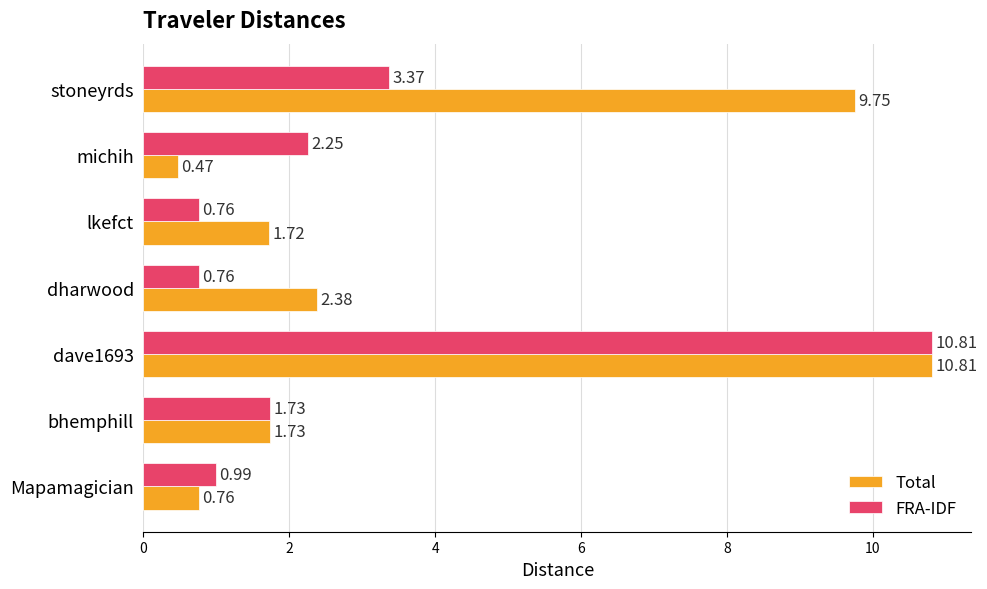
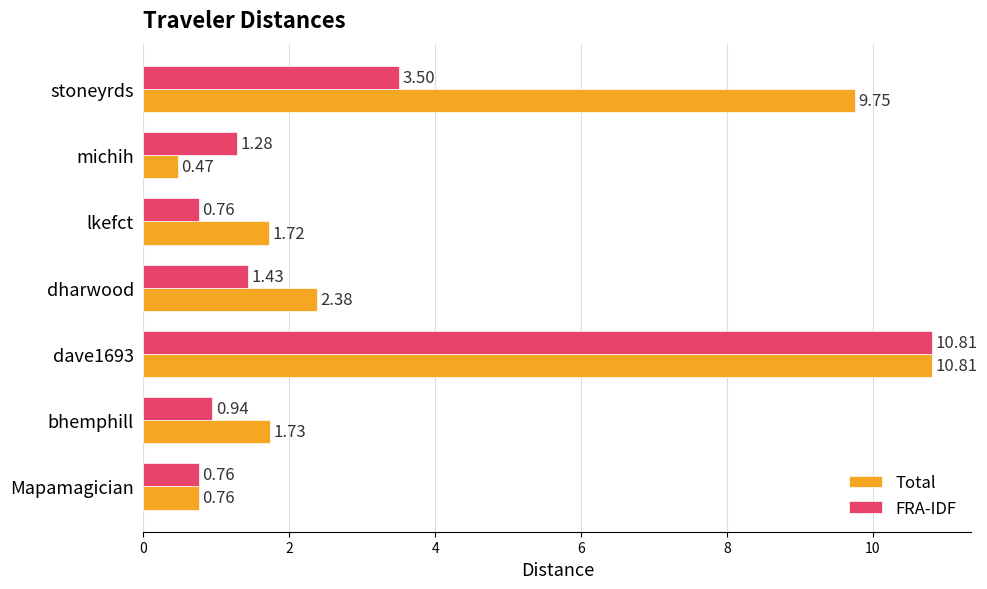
FRA-IDF, stoneyrds: 3.37 -> 3.50
FRA-IDF, michih: 2.25 -> 1.28
FRA-IDF, dharwood: 0.76 -> 1.43
FRA-IDF, bhemphill: 1.73 -> 0.94
FRA-IDF, Mapamagician: 0.99 -> 0.76
